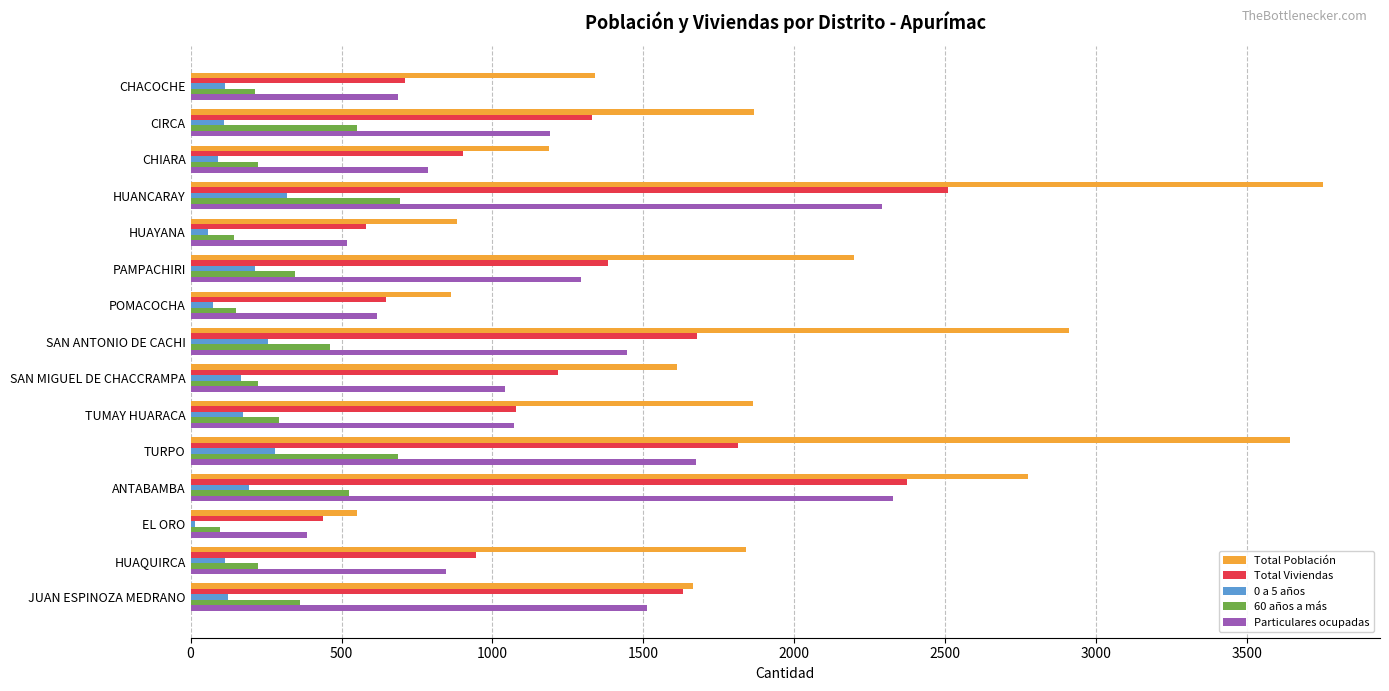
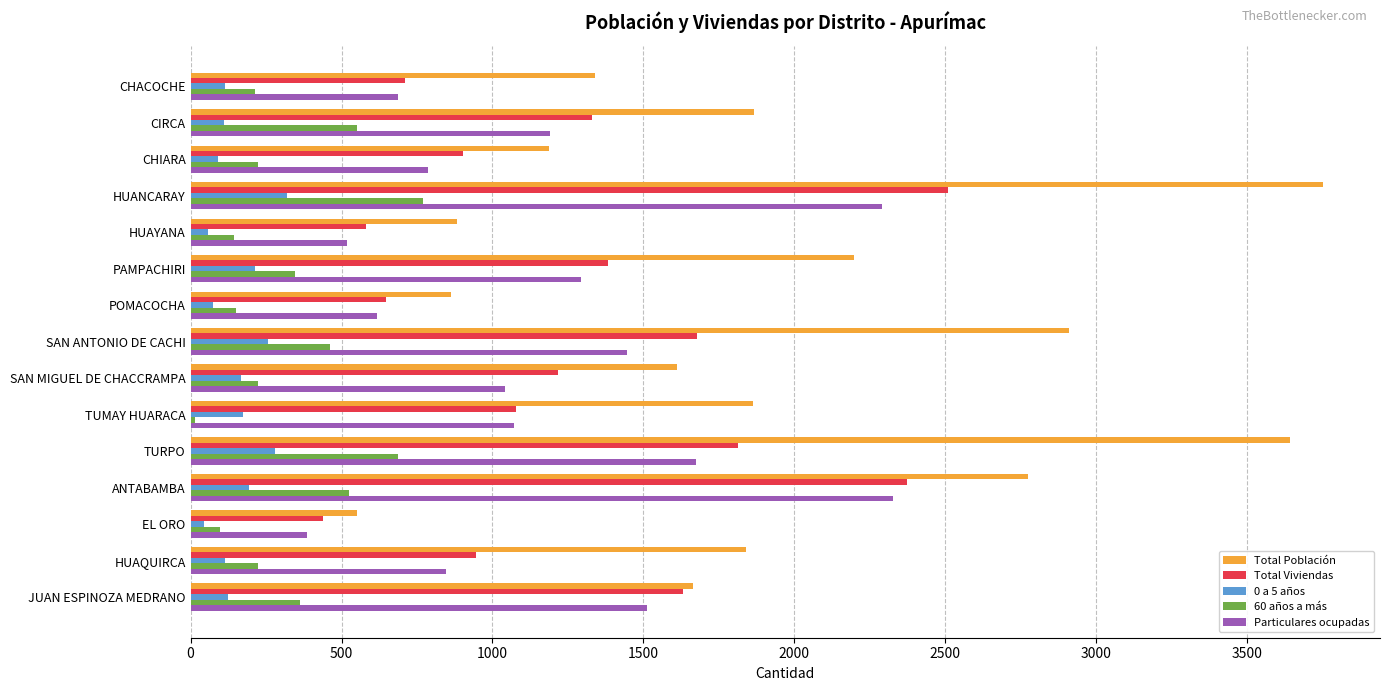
60 años a más, HUANCARAY: 690 -> 770
60 años a más, TUMAY HUARACA: 290 -> 20
0 a 5 años, EL ORO: 20 -> 50
